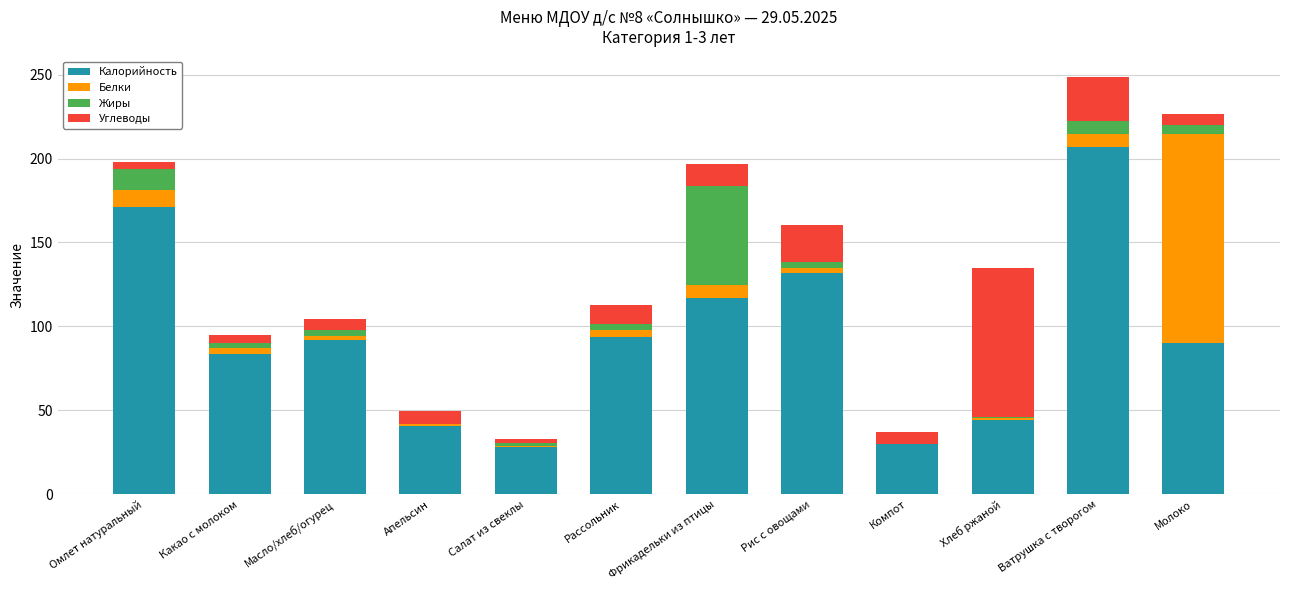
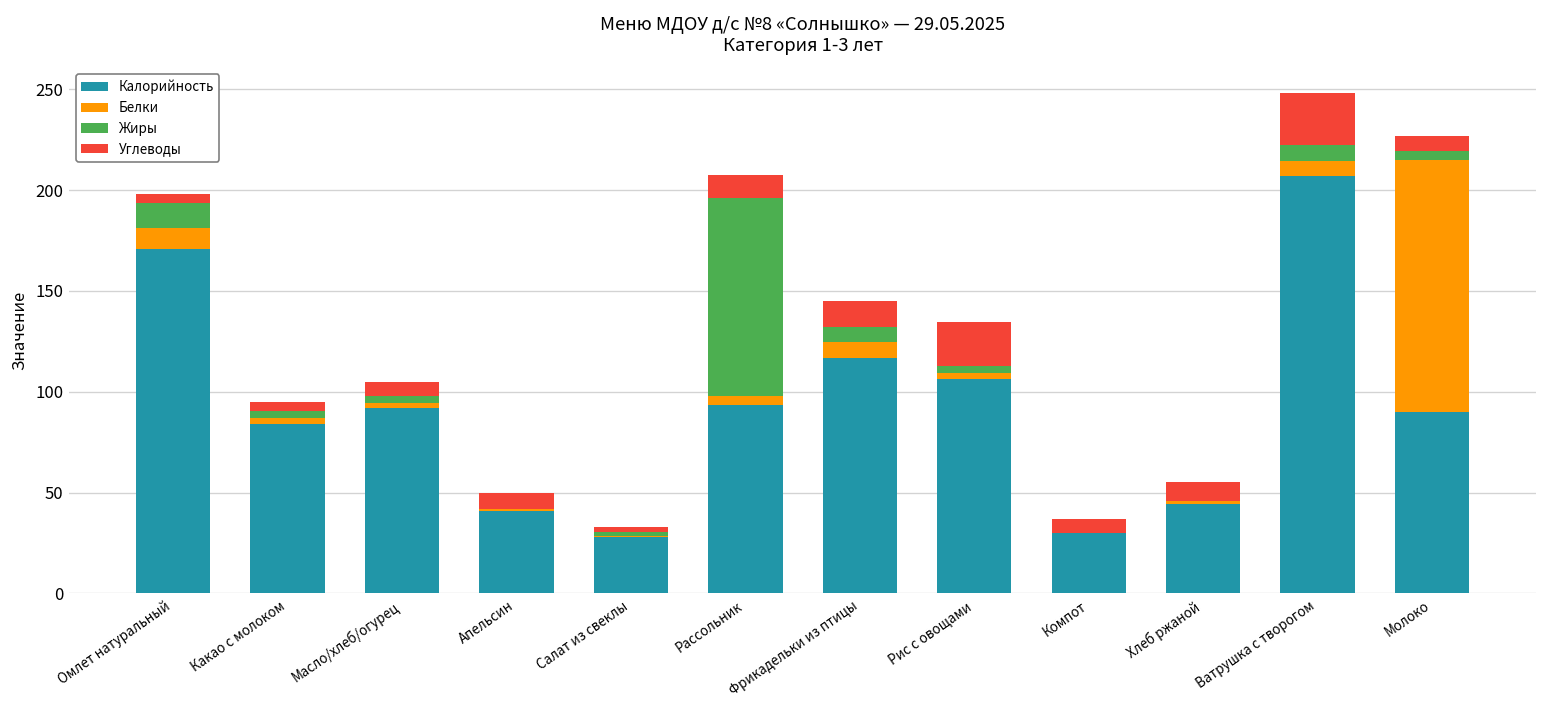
Жиры, Рассольник: 3 -> 98
Жиры, Фрикадельки из птицы: 59 -> 7
Калорийность, Рис с овощами: 132 -> 106
Углеводы, Хлеб ржаной: 89 -> 9
